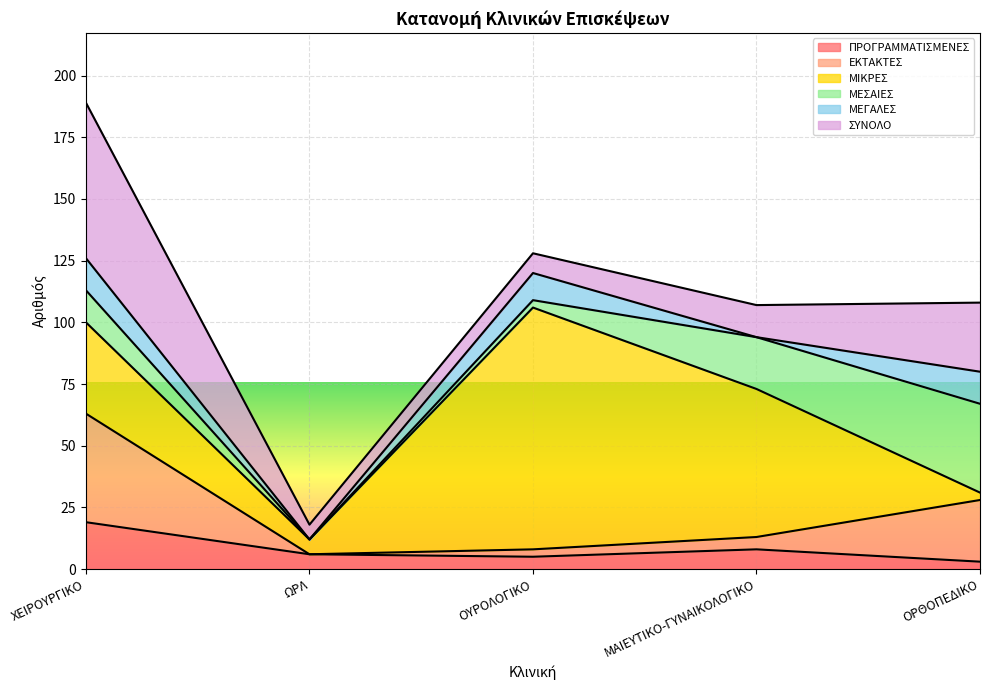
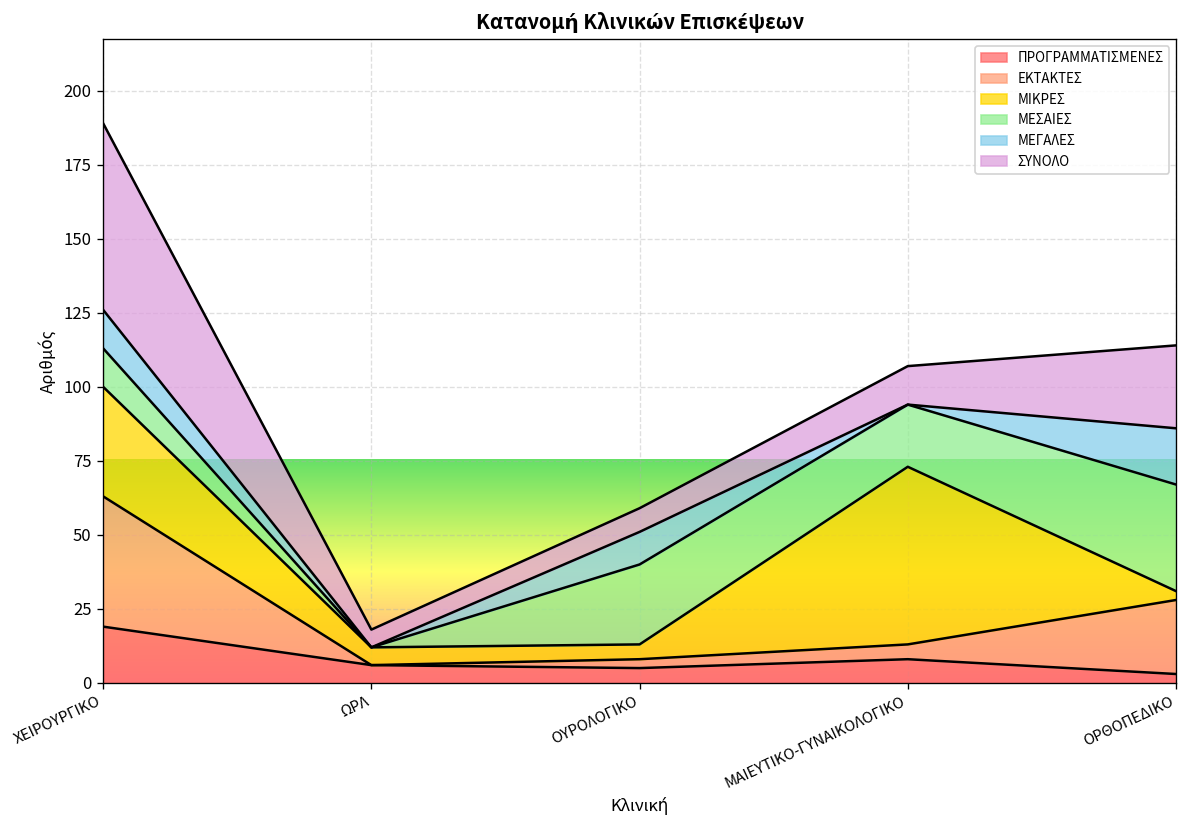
ΜΙΚΡΕΣ, ΟΥΡΟΛΟΓΙΚΟ: 98 -> 5
ΜΕΣΑΙΕΣ, ΟΥΡΟΛΟΓΙΚΟ: 3 -> 27
ΜΕΓΑΛΕΣ, ΟΡΘΟΠΕΔΙΚΟ: 13 -> 19
